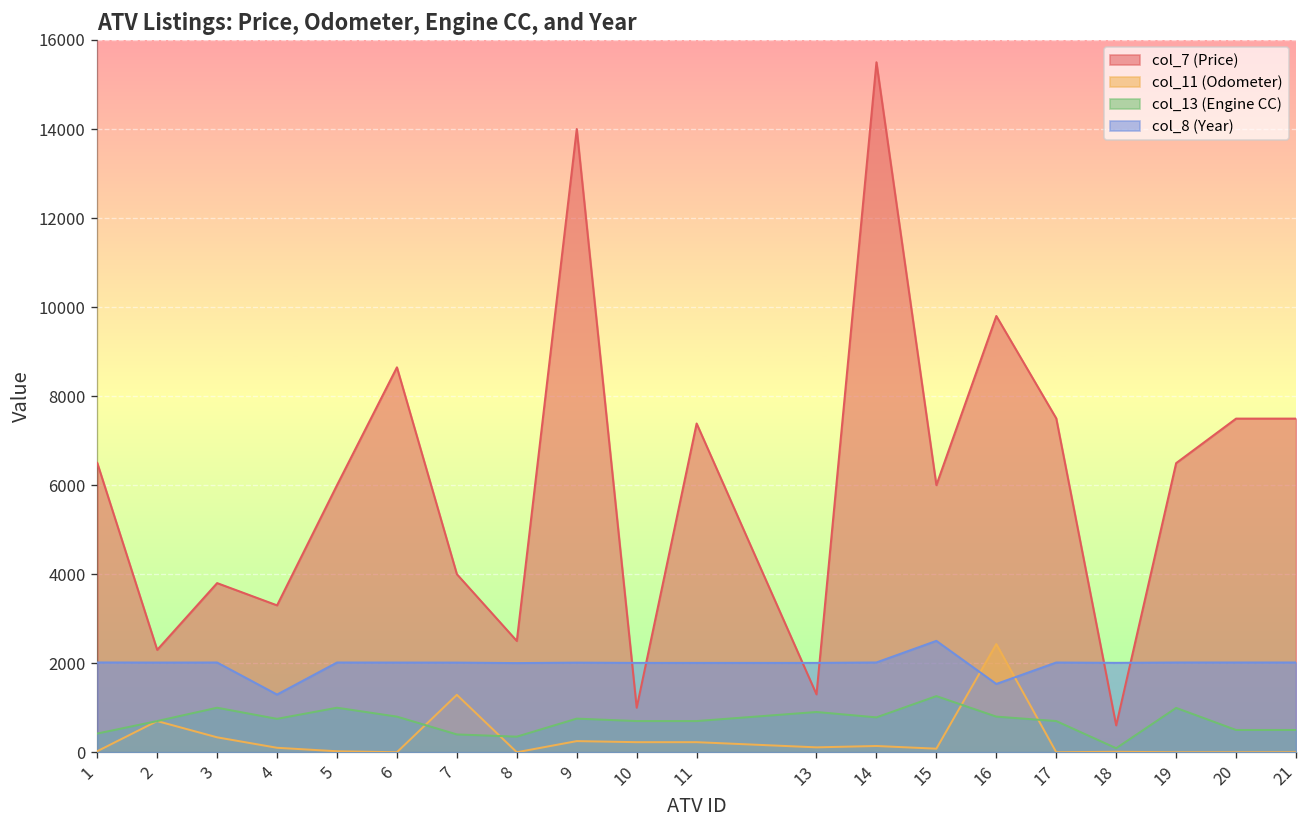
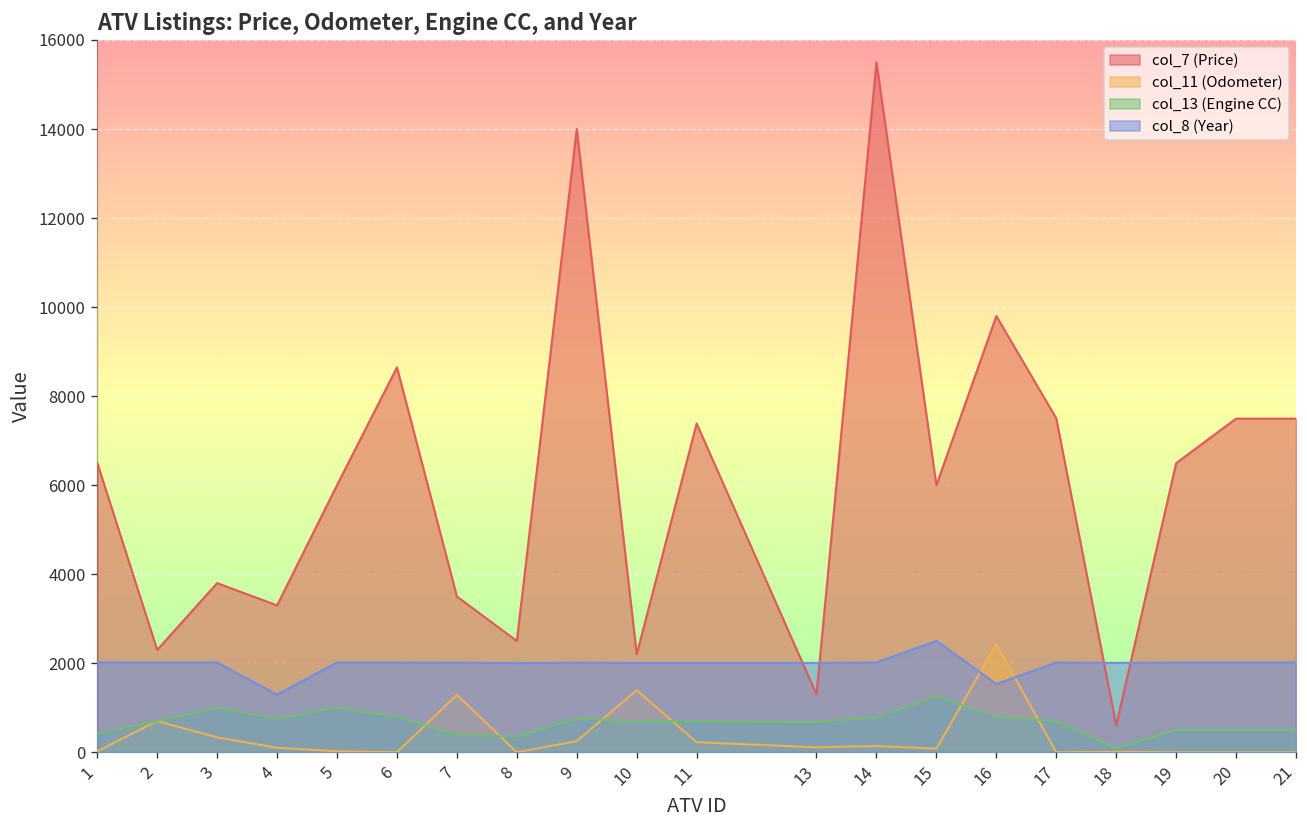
col_7 (Price), 7: 4000 -> 3500
col_7 (Price), 10: 1000 -> 2200
col_11 (Odometer), 10: 200 -> 1400
col_13 (Engine CC), 13: 900 -> 700
col_13 (Engine CC), 19: 1000 -> 500
